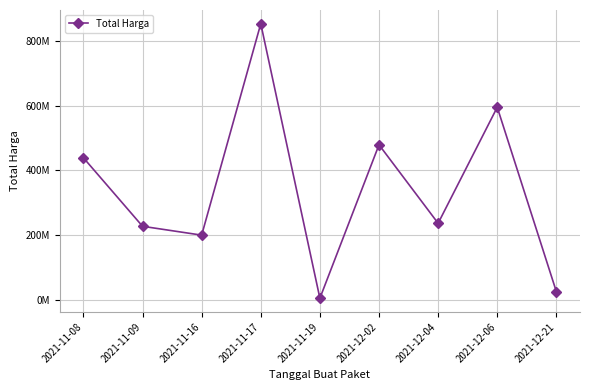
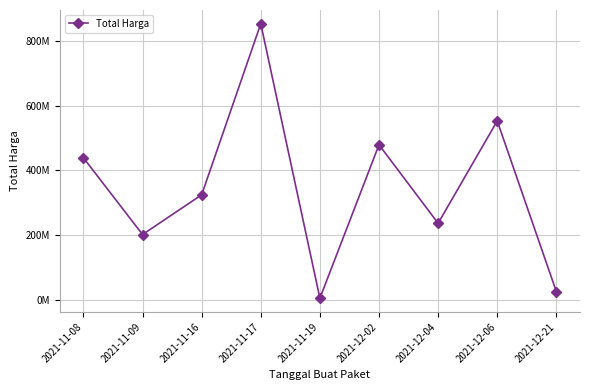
2021-11-09: 230000000 -> 200000000
2021-11-16: 200000000 -> 320000000
2021-12-06: 600000000 -> 550000000
